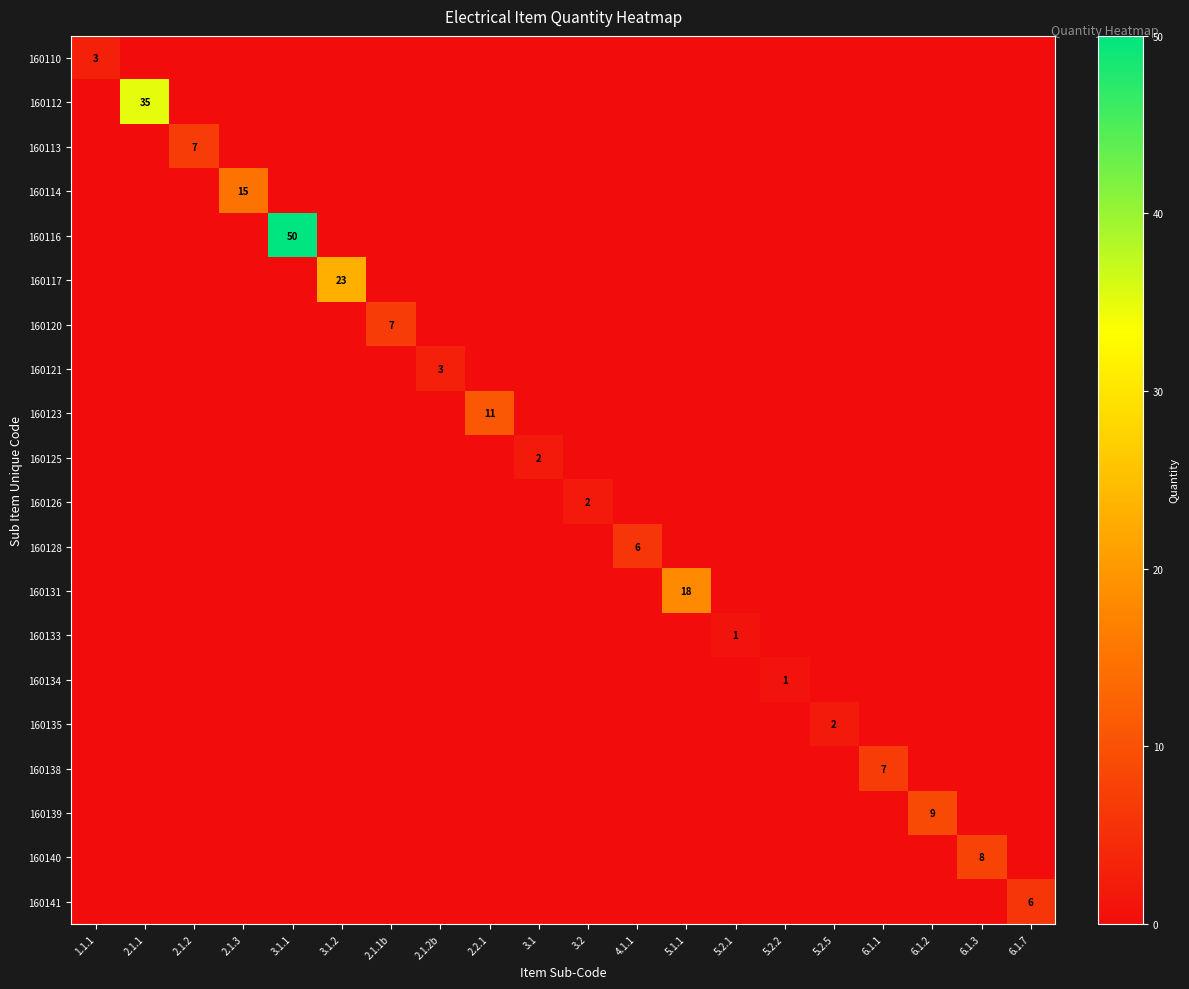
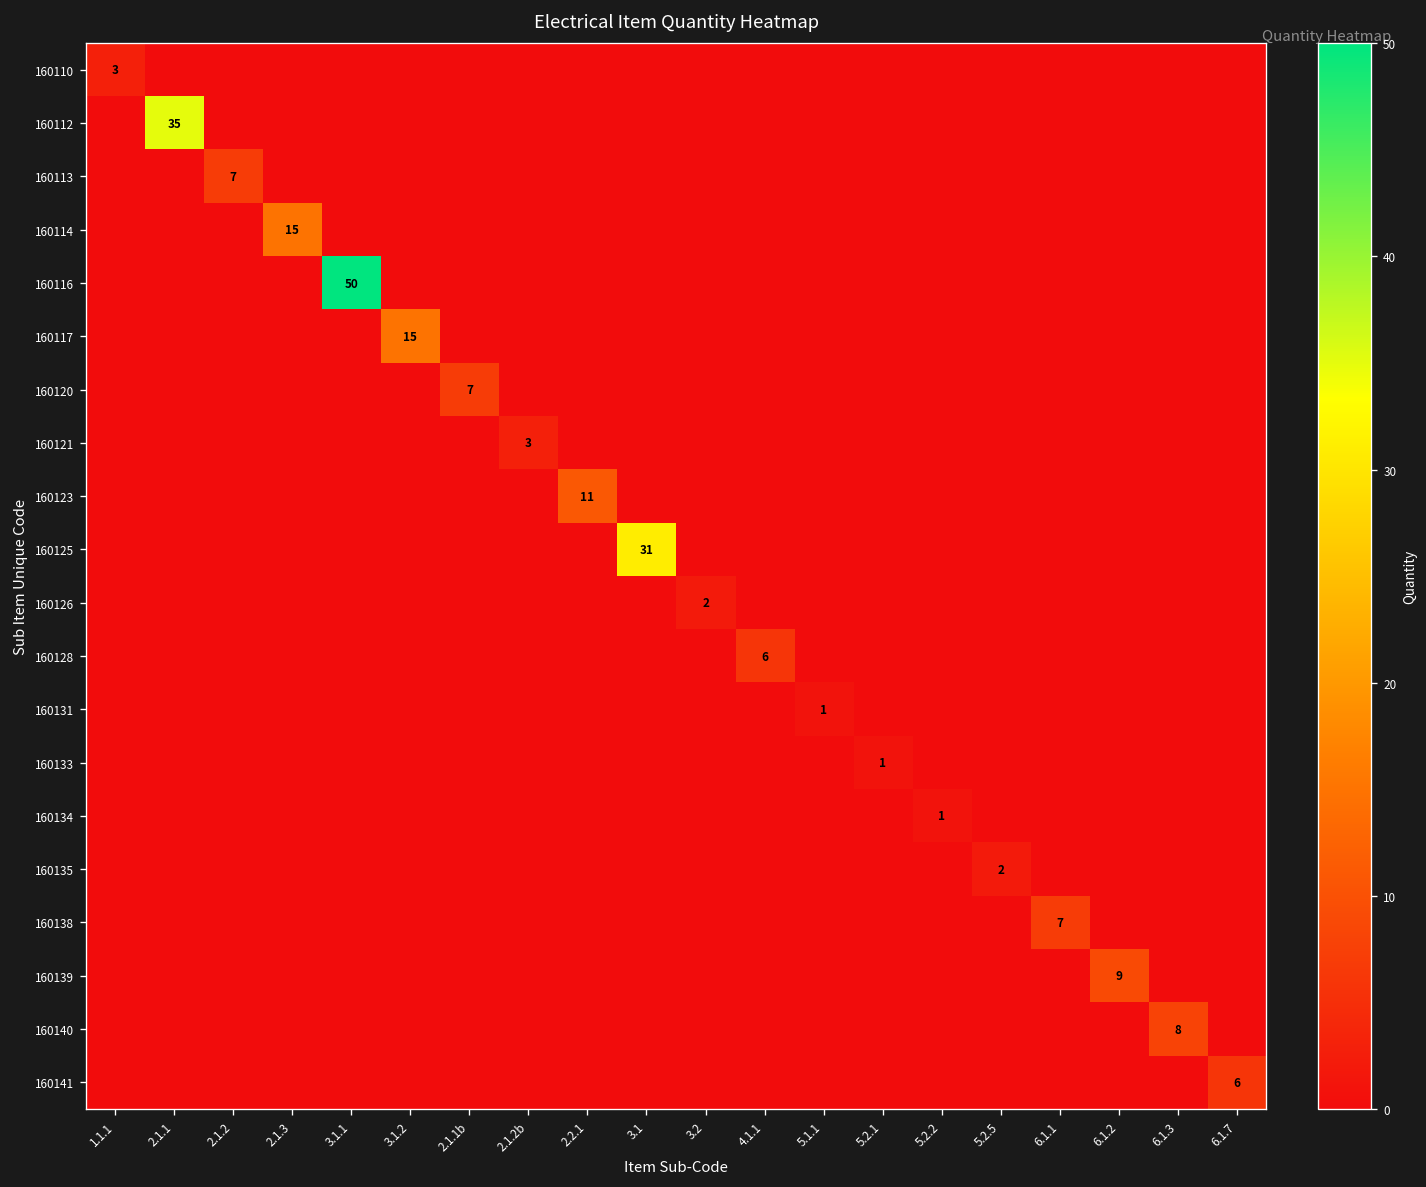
160117, 3.1.2: 23 -> 15
160125, 3.1: 2 -> 31
160131, 5.1.1: 18 -> 1
